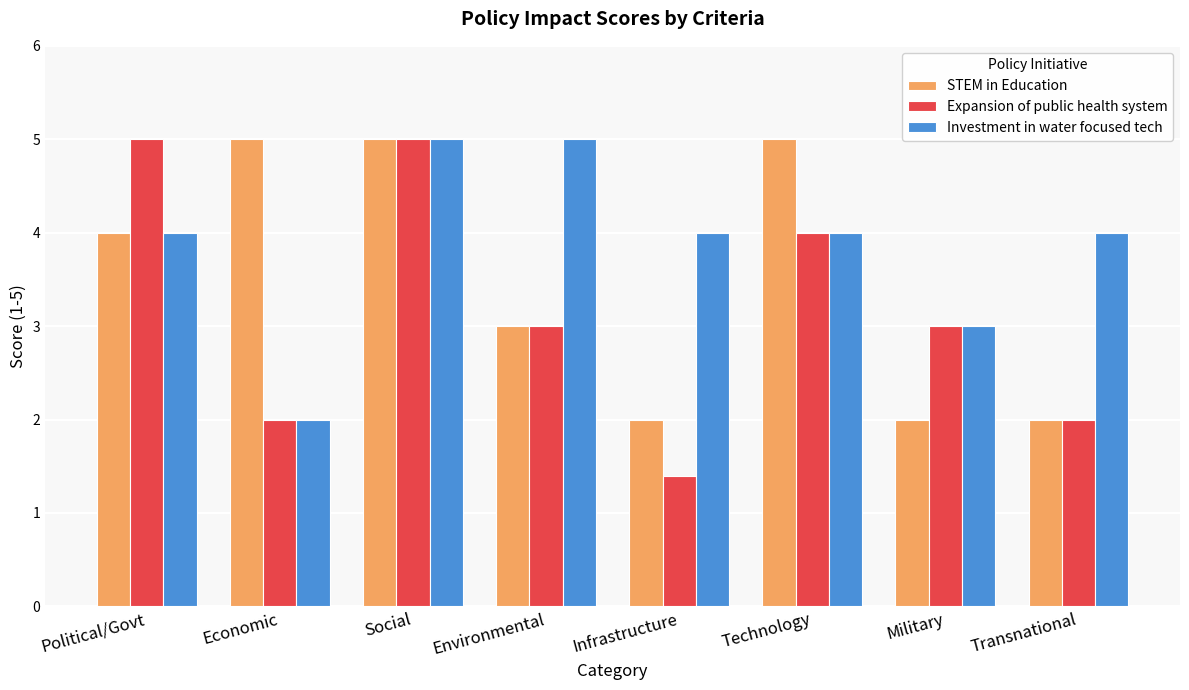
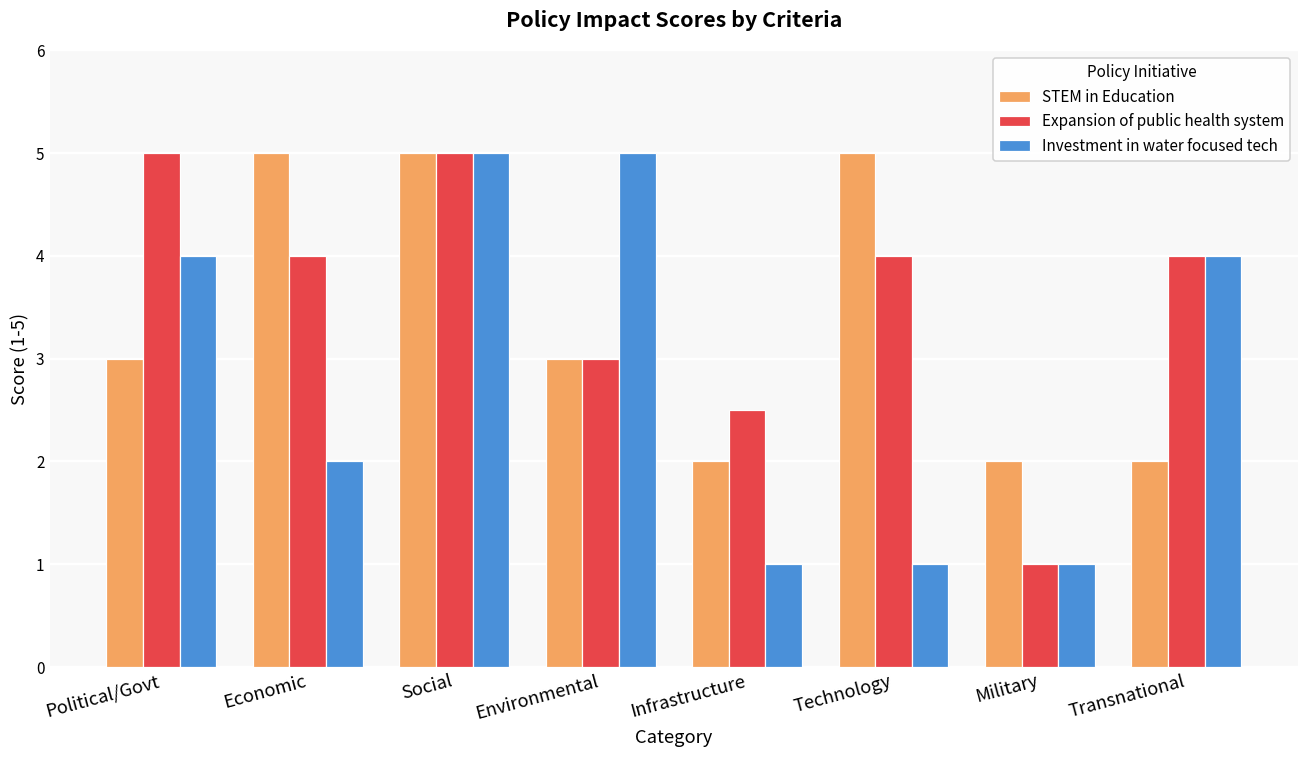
STEM in Education, Political/Govt: 4 -> 3
Expansion of public health system, Economic: 2 -> 4
Expansion of public health system, Infrastructure: 1.4 -> 2.5
Investment in water focused tech, Infrastructure: 4 -> 1
Investment in water focused tech, Technology: 4 -> 1
Expansion of public health system, Military: 3 -> 1
Investment in water focused tech, Military: 3 -> 1
Expansion of public health system, Transnational: 2 -> 4
